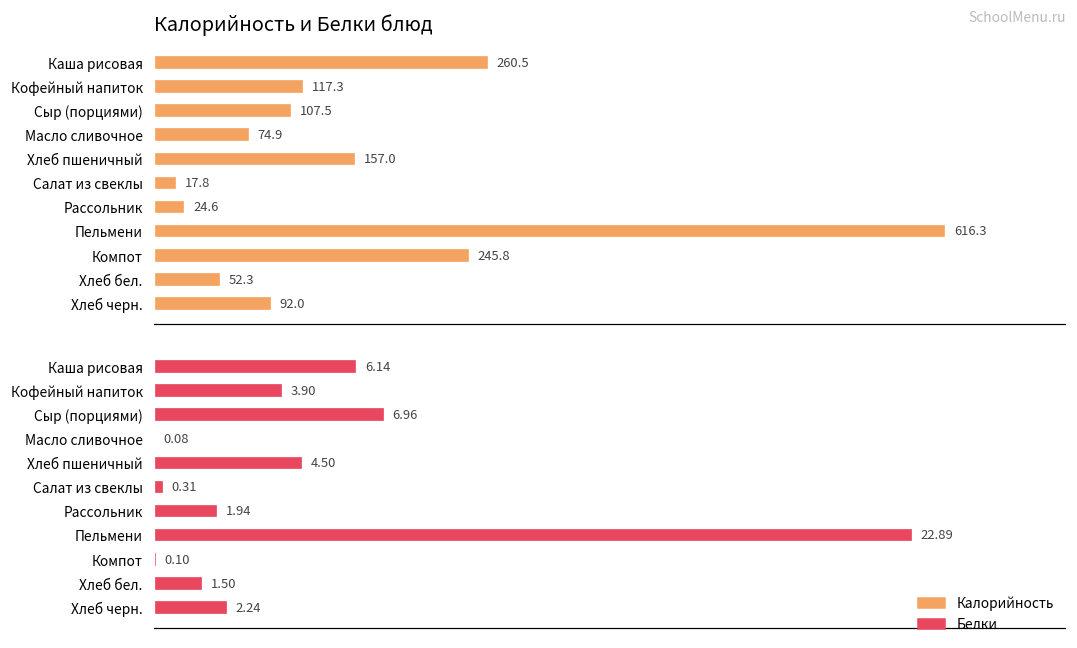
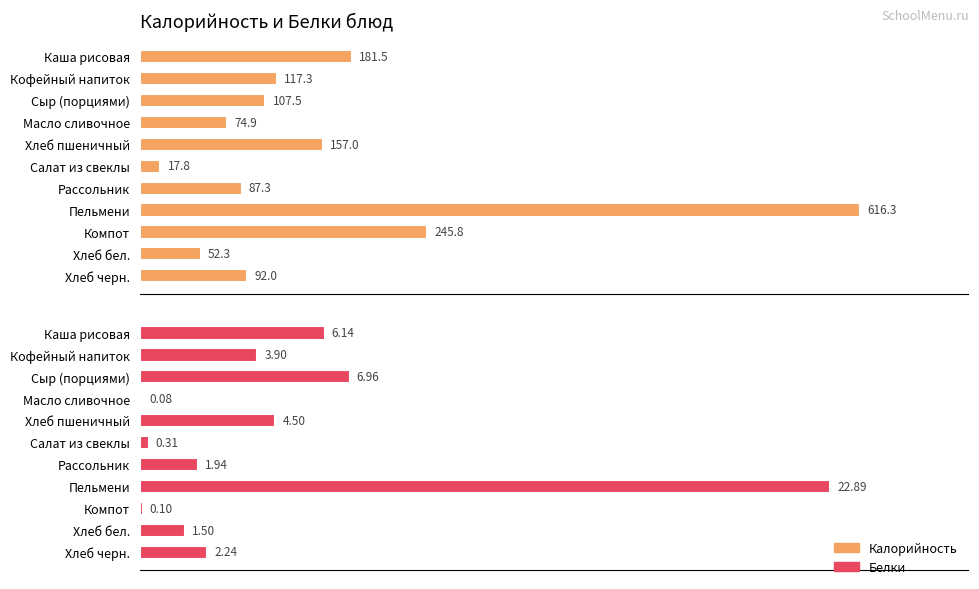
Калорийность и Белки блюд, Каша рисовая: 260.5 -> 181.5
Калорийность и Белки блюд, Рассольник: 24.6 -> 87.3
